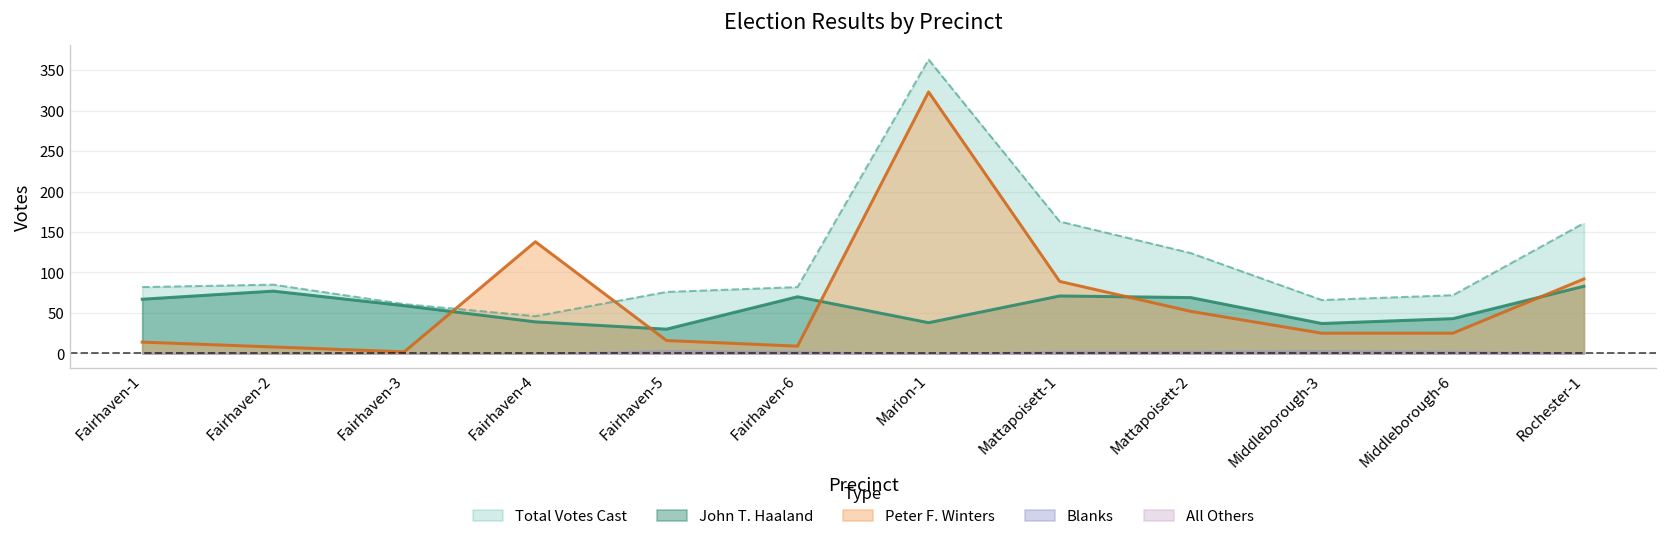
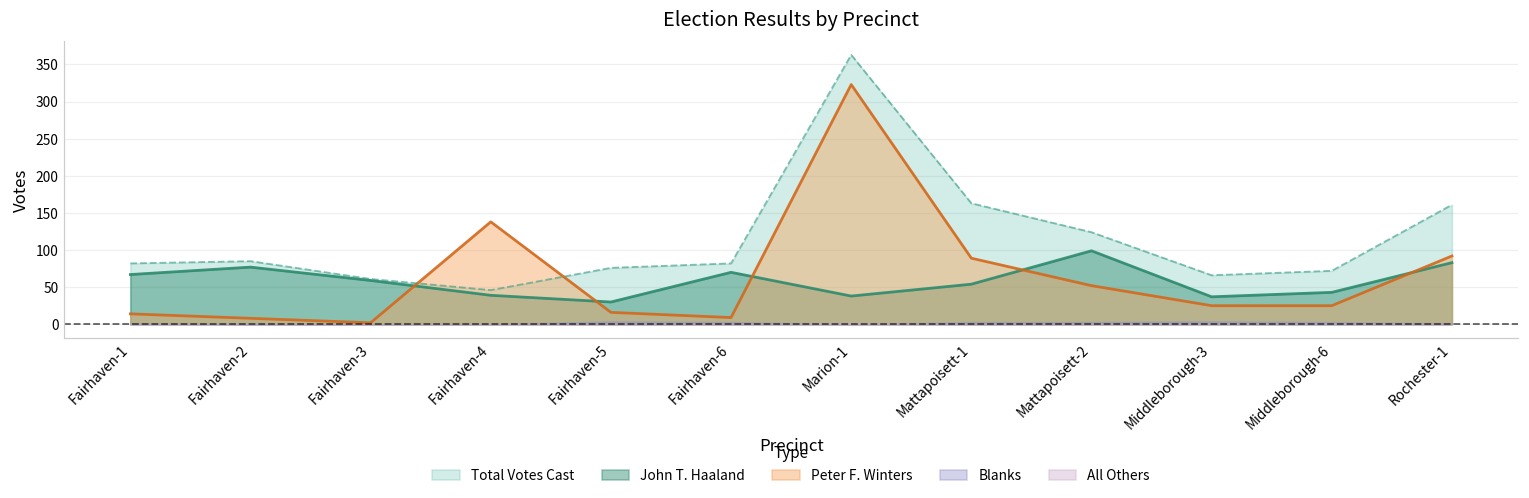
John T. Haaland, Mattapoisett-1: 70 -> 50
John T. Haaland, Mattapoisett-2: 70 -> 100
